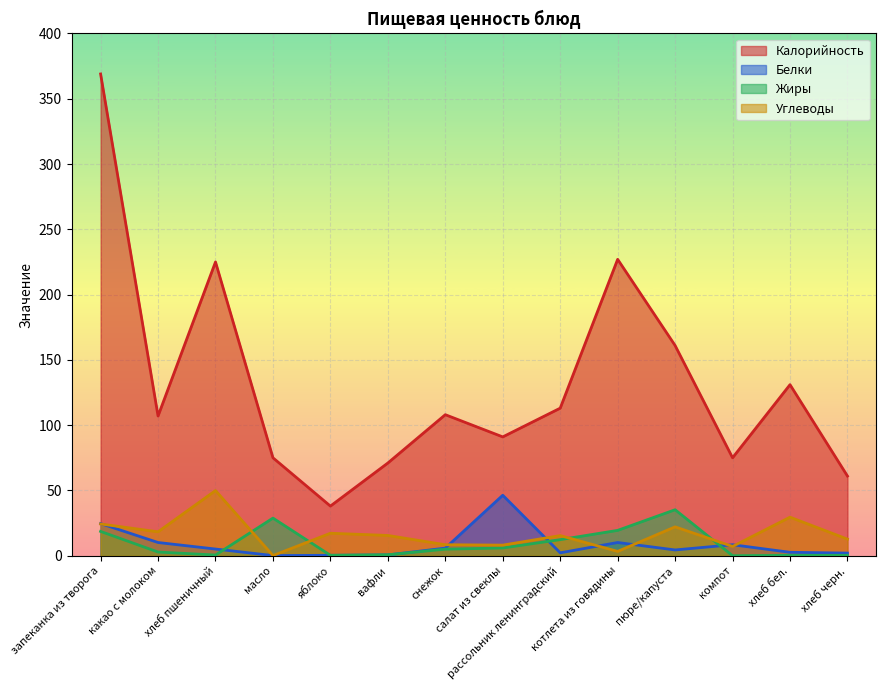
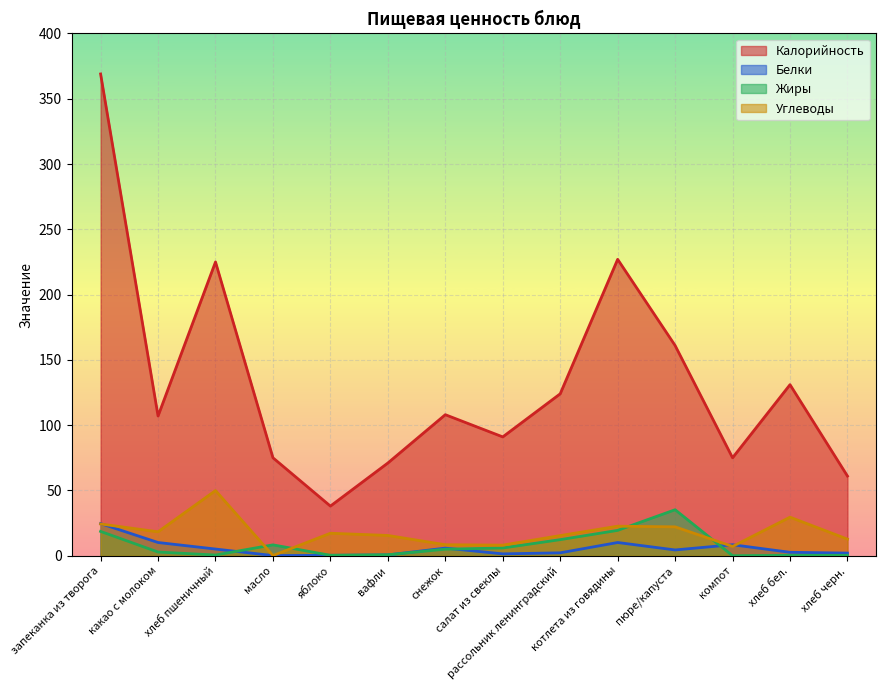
Жиры, масло: 29 -> 8
Белки, салат из свеклы: 46 -> 1
Калорийность, рассольник ленинградский: 113 -> 124
Углеводы, котлета из говядины: 3 -> 23
